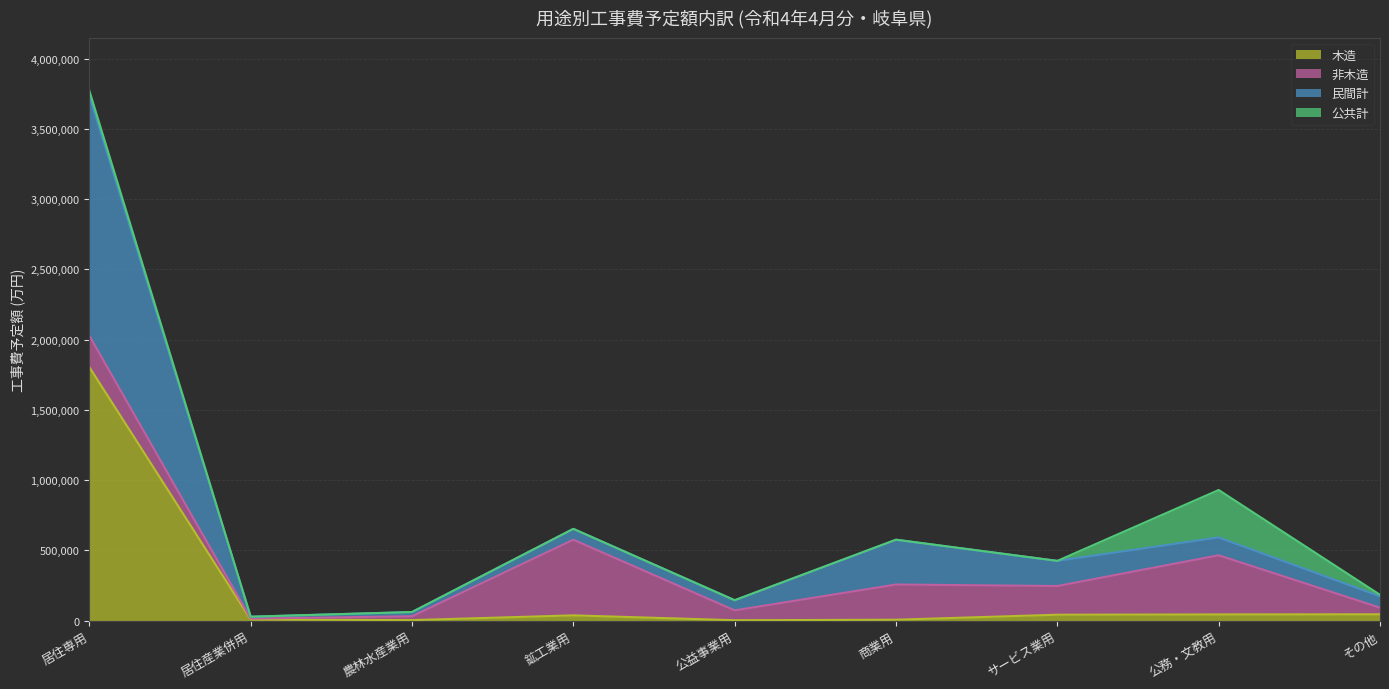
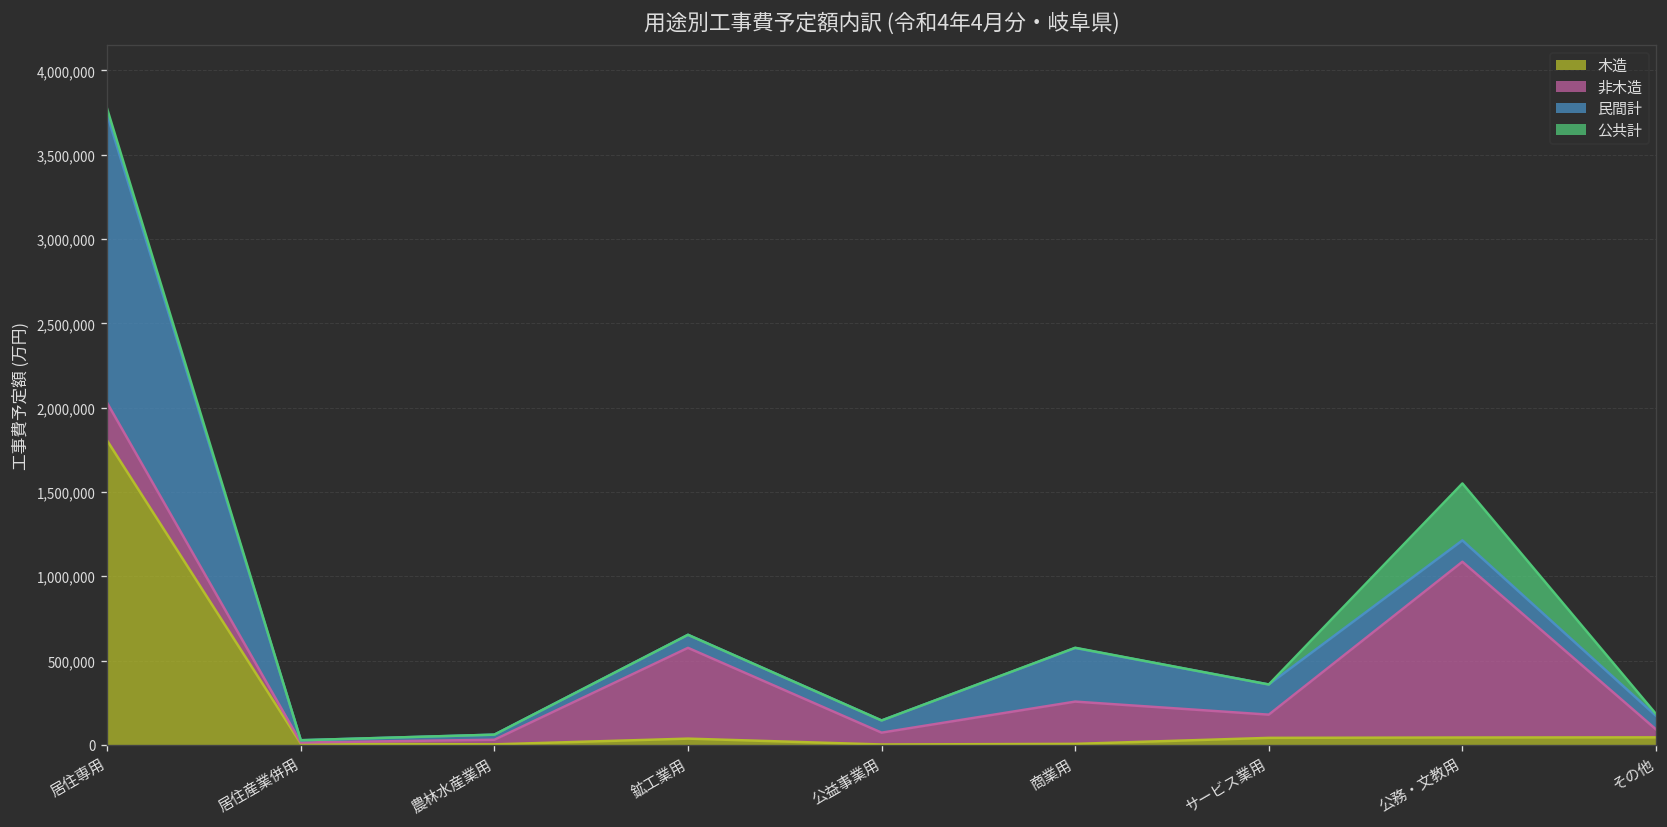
非木造, サービス業用: 200,000 -> 140,000
非木造, 公務・文教用: 420,000 -> 1,040,000
